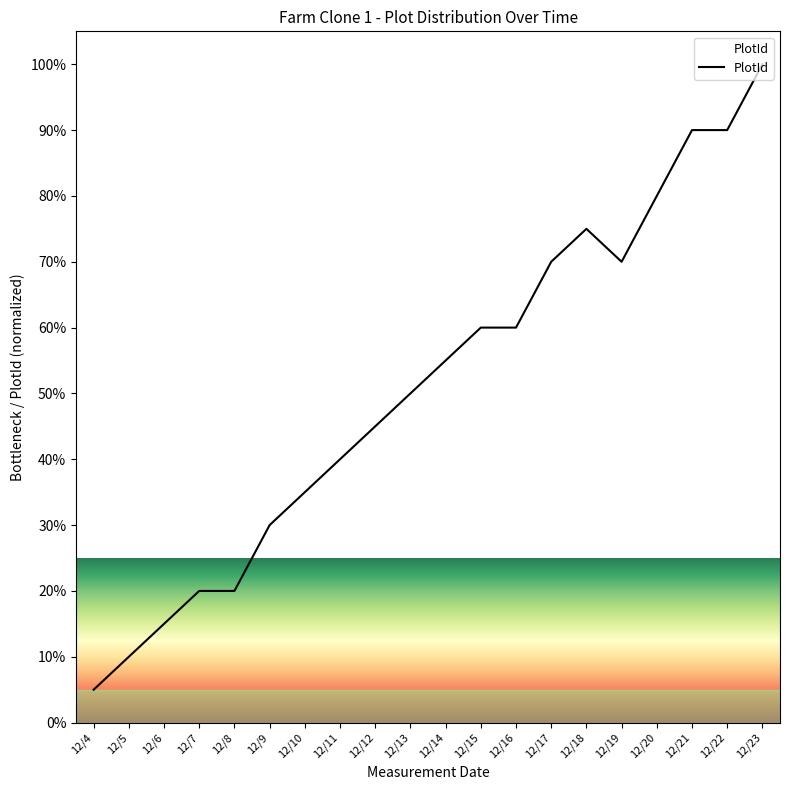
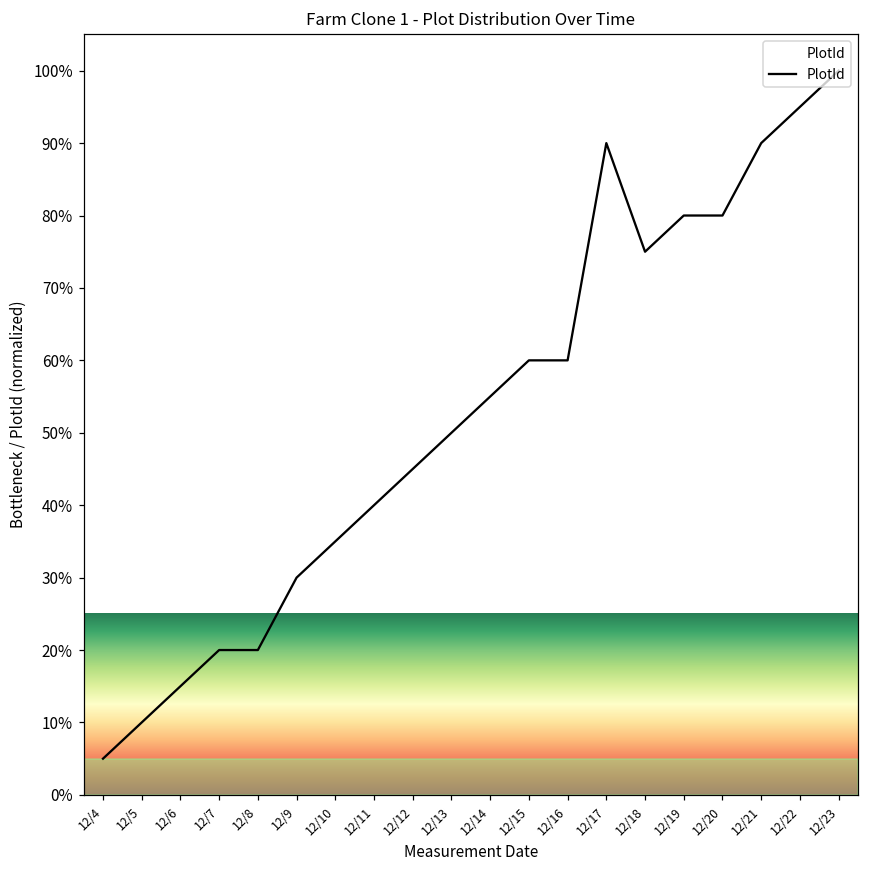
12/17: 70% -> 90%
12/19: 70% -> 80%
12/22: 90% -> 95%
